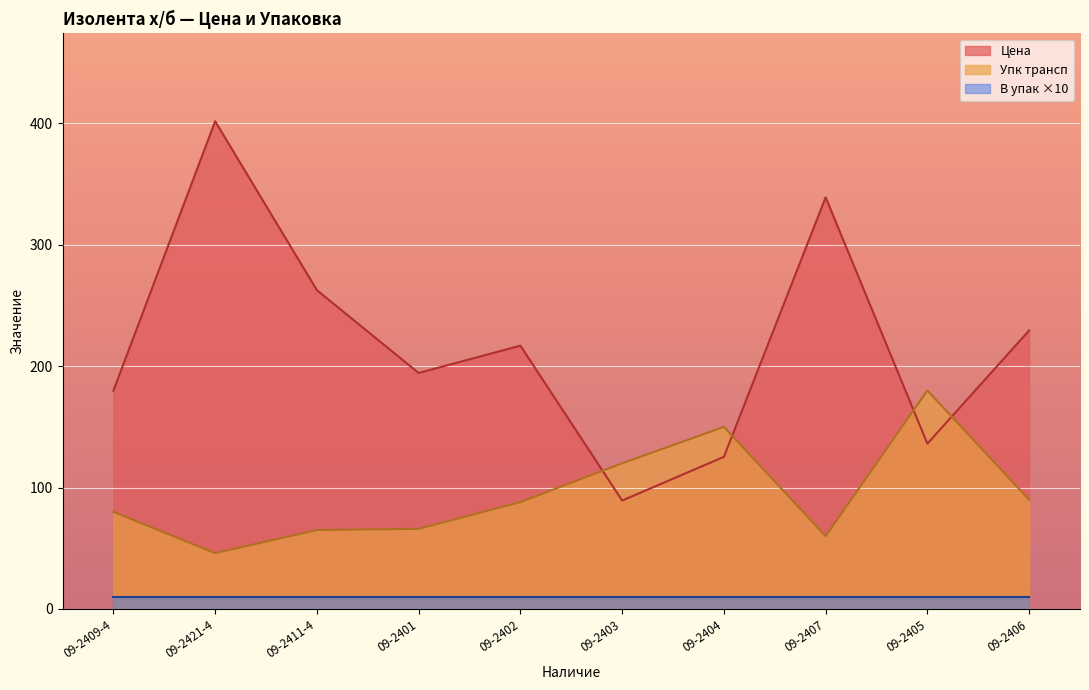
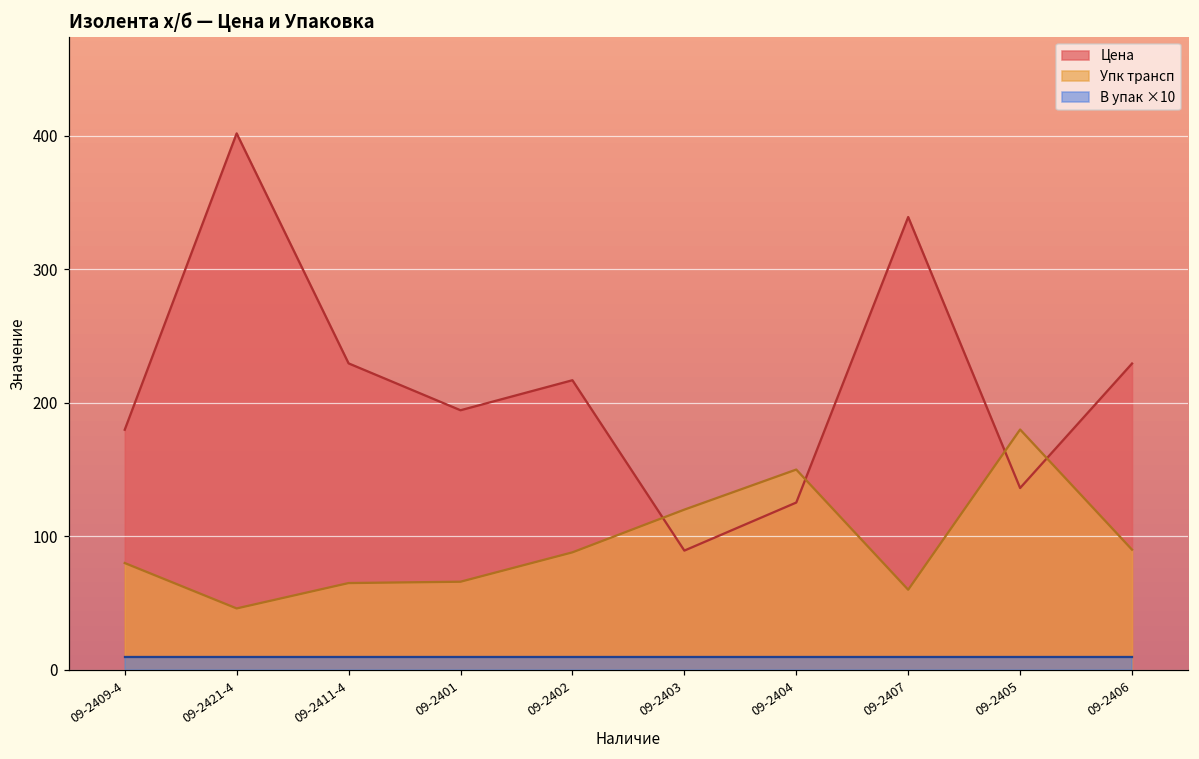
Цена, 09-2411-4: 263 -> 230
